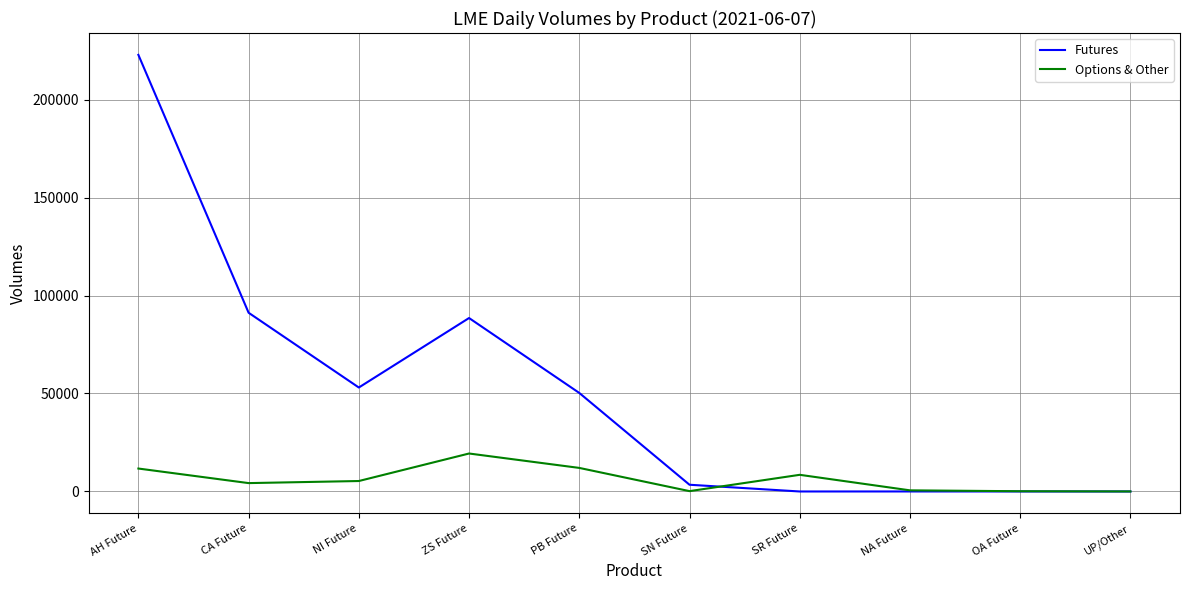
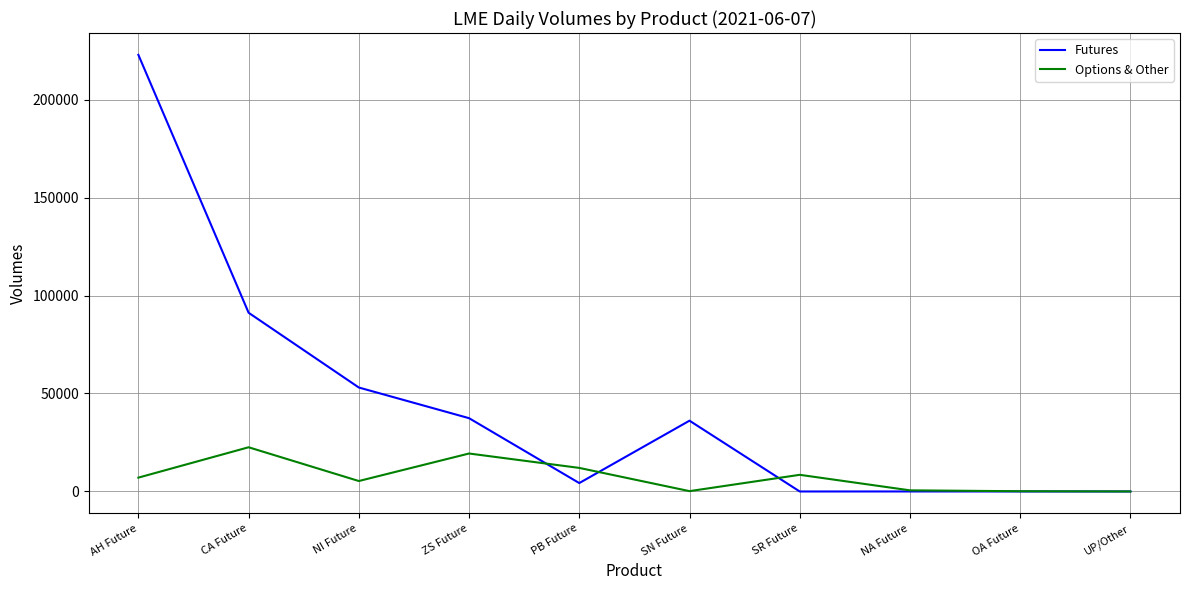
Options & Other, AH Future: 12000 -> 7000
Options & Other, CA Future: 4000 -> 23000
Futures, ZS Future: 89000 -> 37000
Futures, PB Future: 50000 -> 4000
Futures, SN Future: 3000 -> 36000
